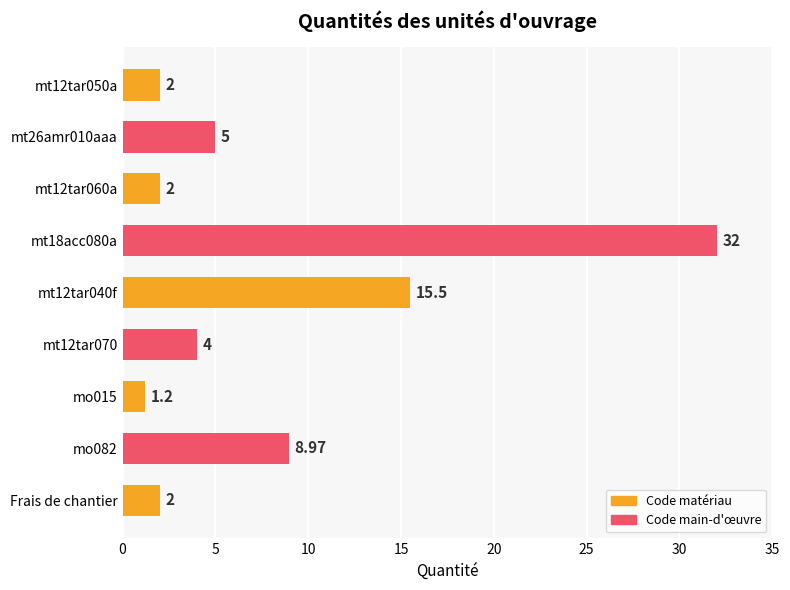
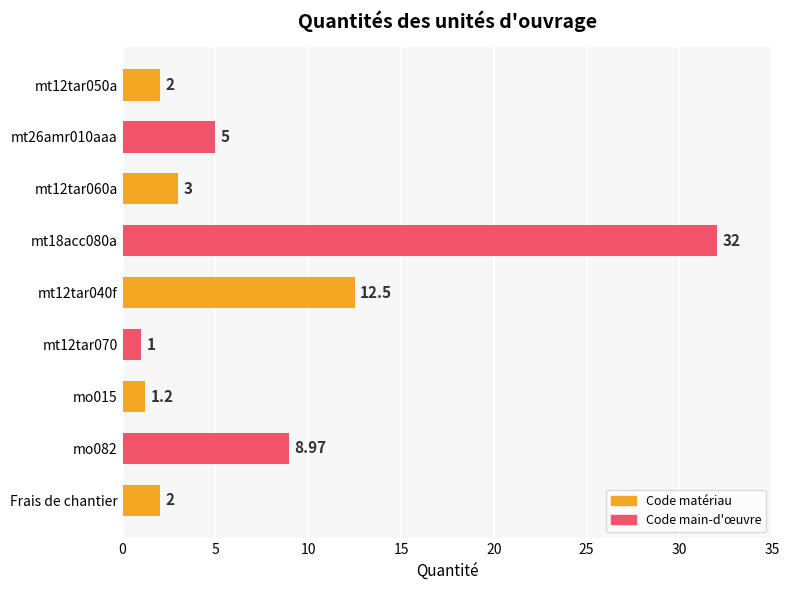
mt12tar060a: 2 -> 3
mt12tar040f: 15.5 -> 12.5
mt12tar070: 4 -> 1
